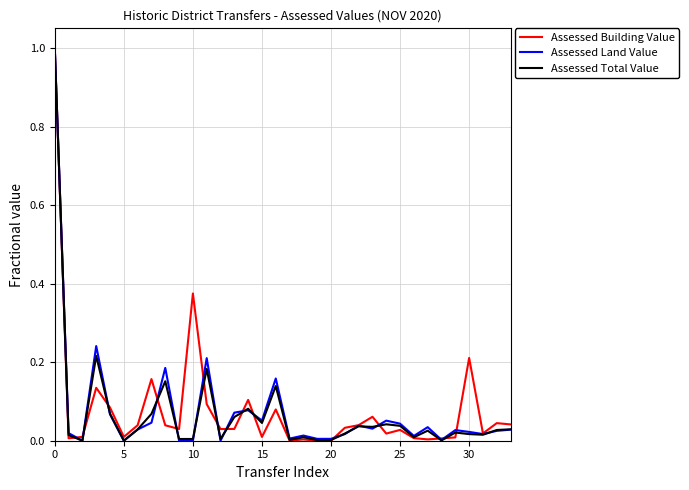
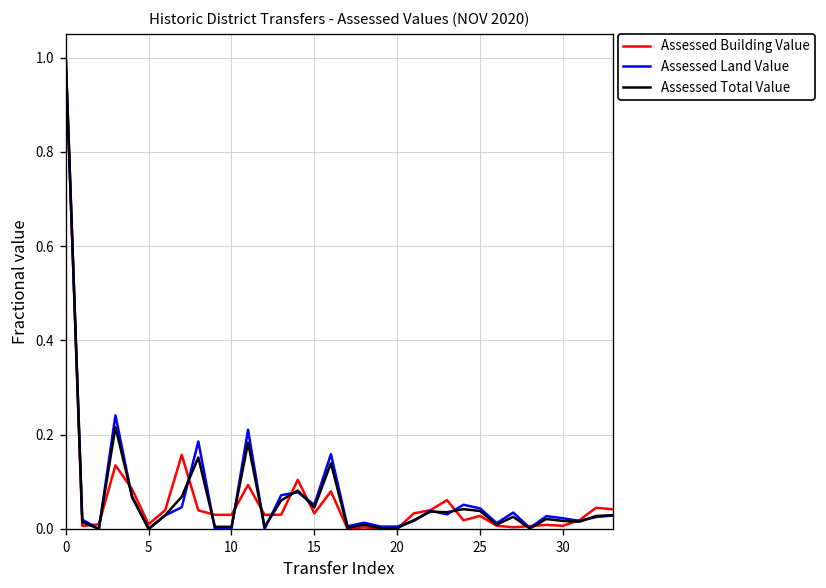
Assessed Building Value, 10: 0.37 -> 0.03
Assessed Building Value, 15: 0.01 -> 0.03
Assessed Building Value, 30: 0.21 -> 0.01
